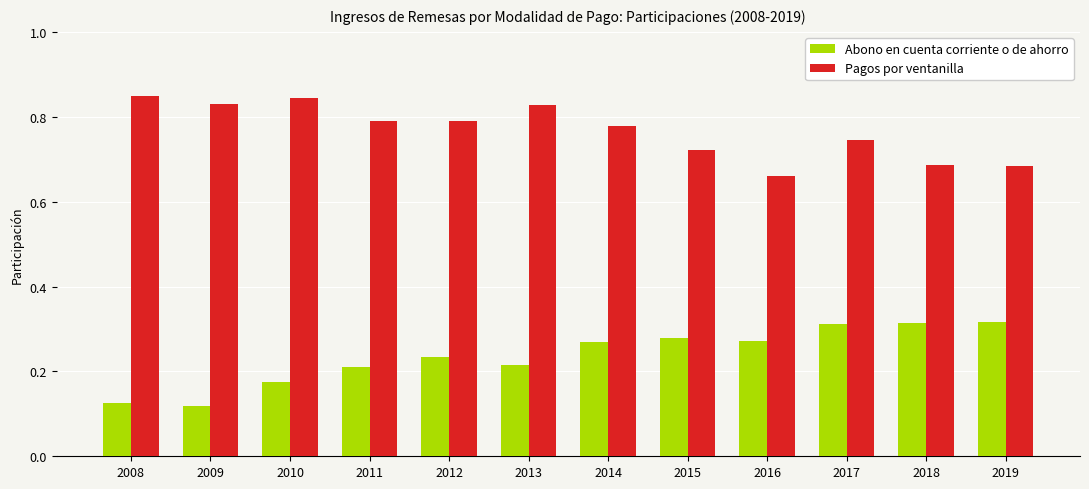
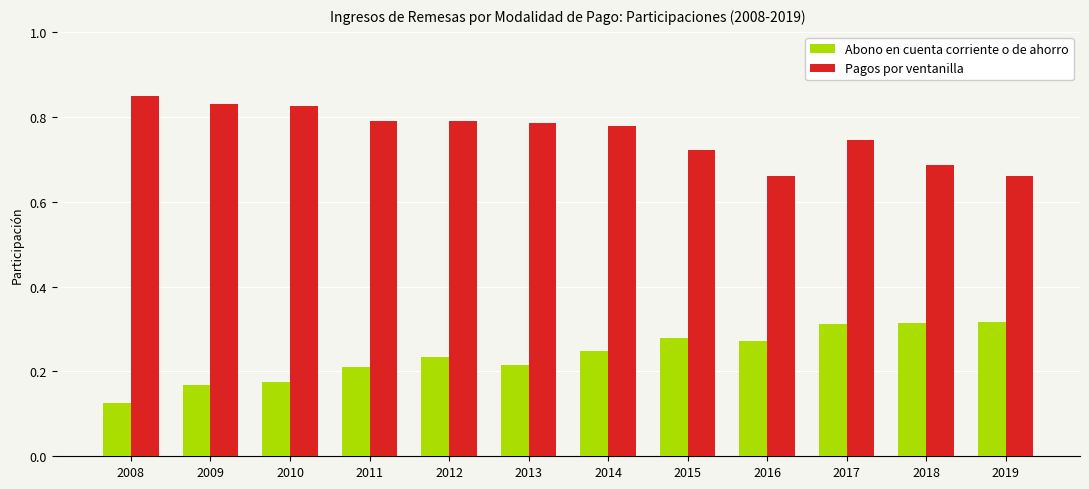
Abono en cuenta corriente o de ahorro, 2009: 0.12 -> 0.17
Pagos por ventanilla, 2010: 0.84 -> 0.82
Pagos por ventanilla, 2013: 0.83 -> 0.79
Abono en cuenta corriente o de ahorro, 2014: 0.27 -> 0.25
Pagos por ventanilla, 2019: 0.68 -> 0.66
